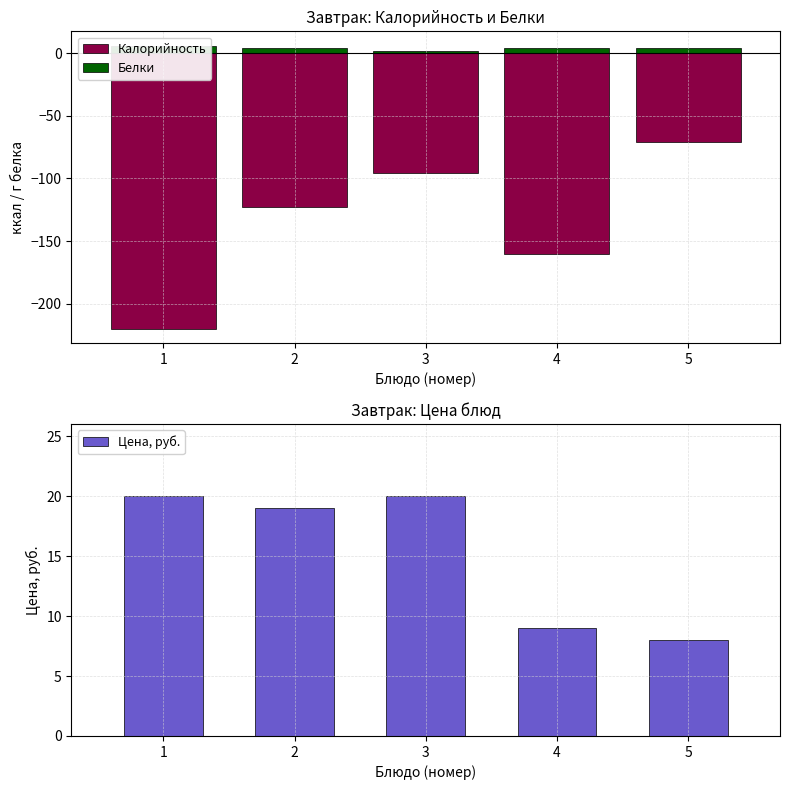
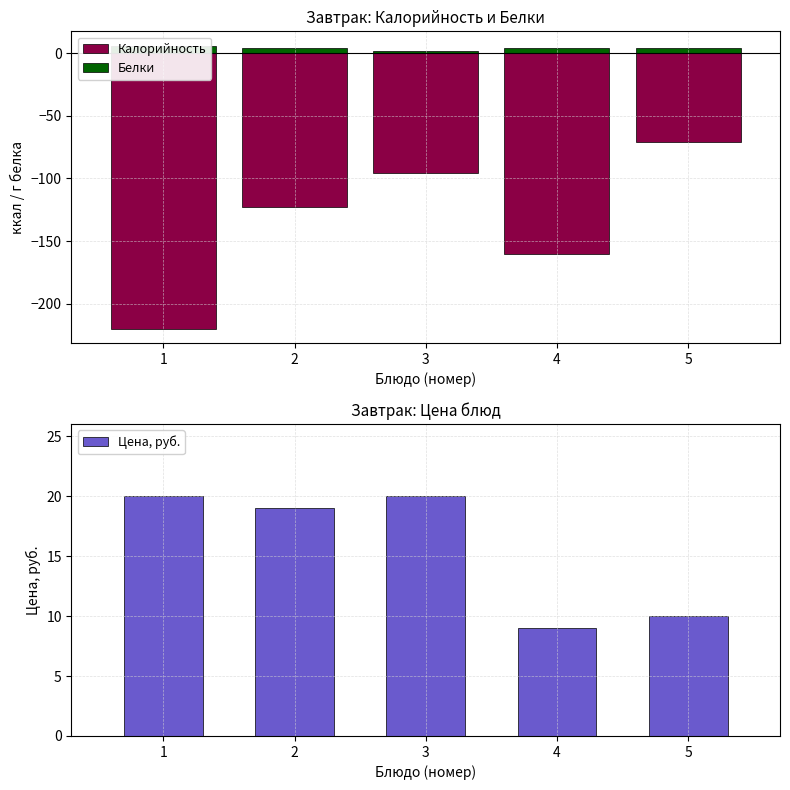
Завтрак: Цена блюд, 5: 8 -> 10
